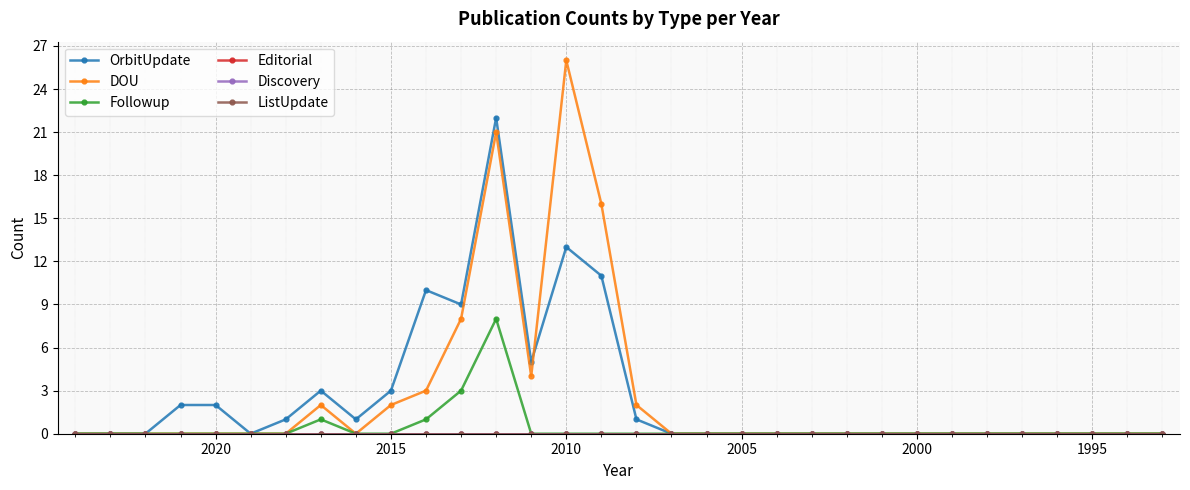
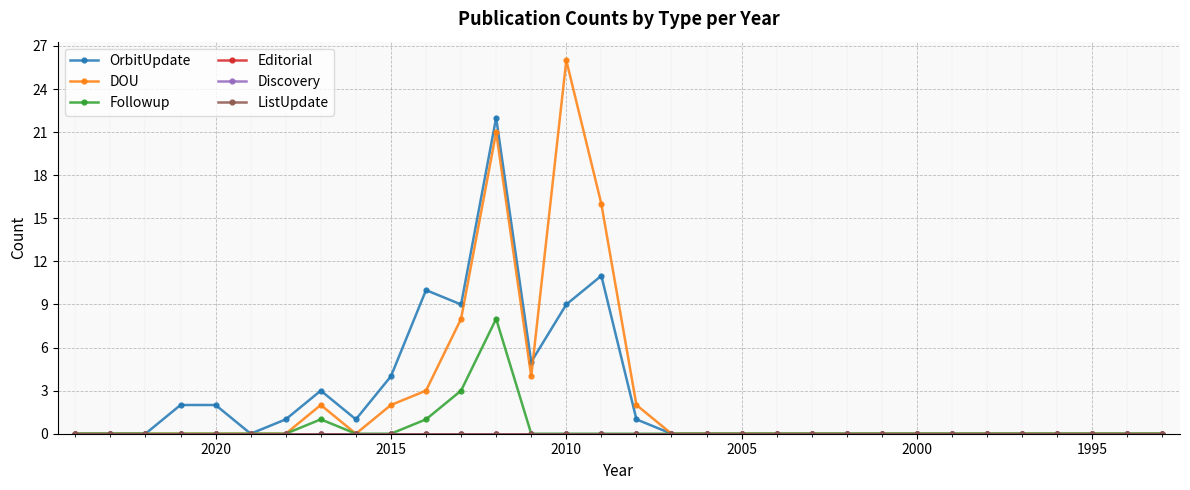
OrbitUpdate, 2015: 3 -> 4
OrbitUpdate, 2010: 13 -> 9
